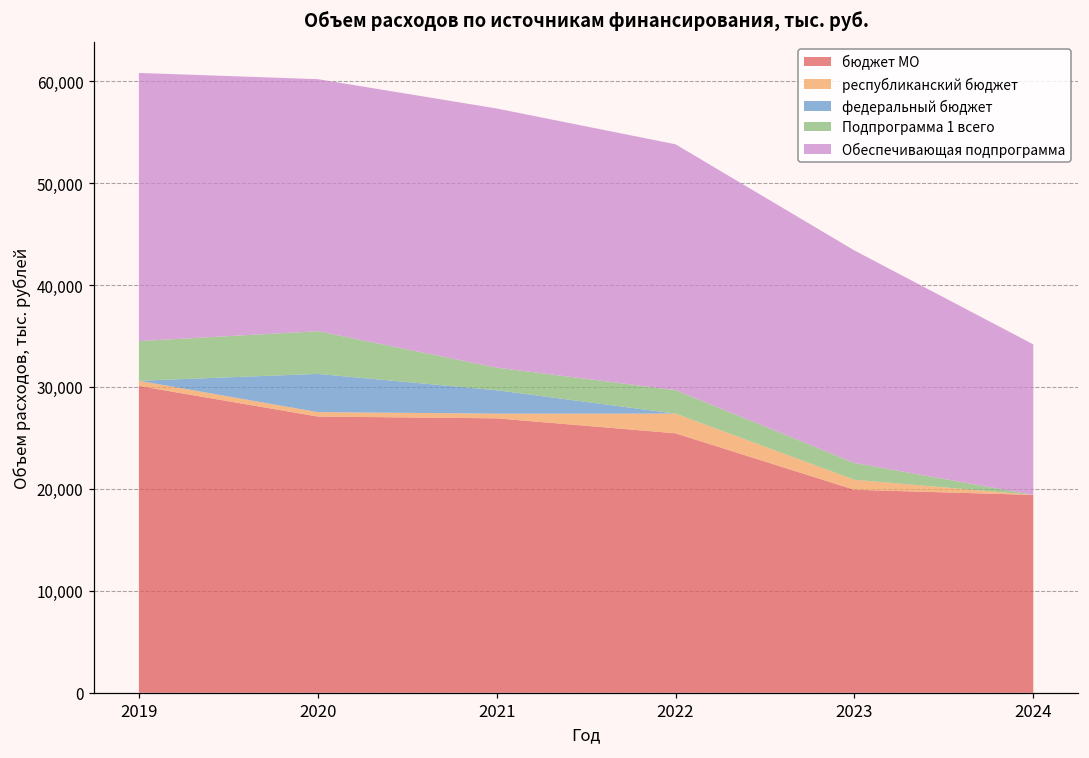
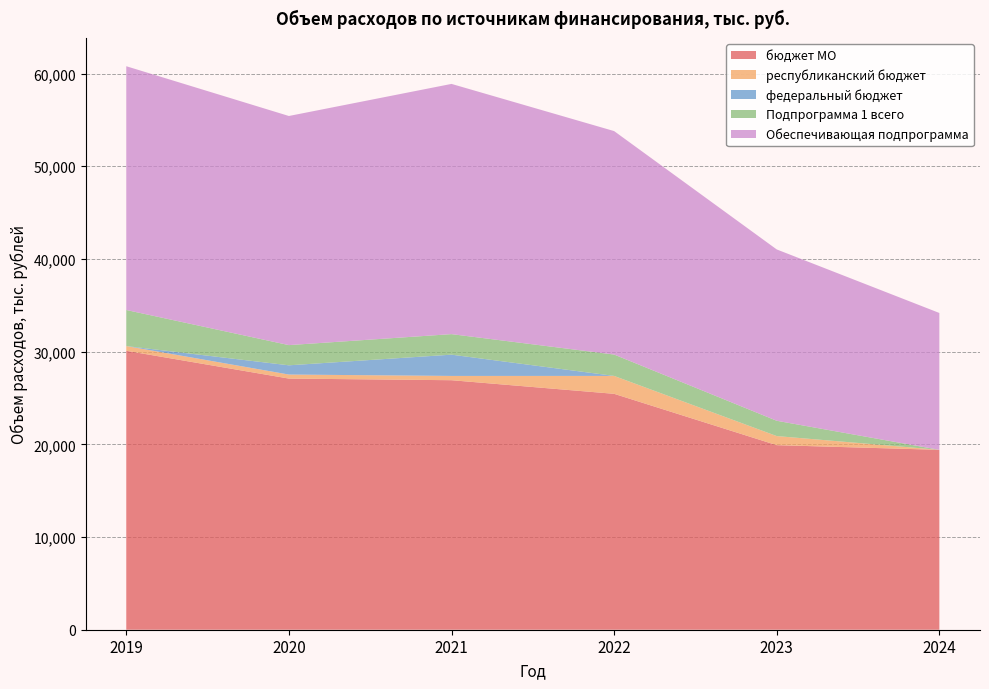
федеральный бюджет, 2020: 4,000 -> 1,000
Подпрограмма 1 всего, 2020: 4,000 -> 2,000
Обеспечивающая подпрограмма, 2021: 25,000 -> 27,000
Обеспечивающая подпрограмма, 2023: 21,000 -> 18,000
